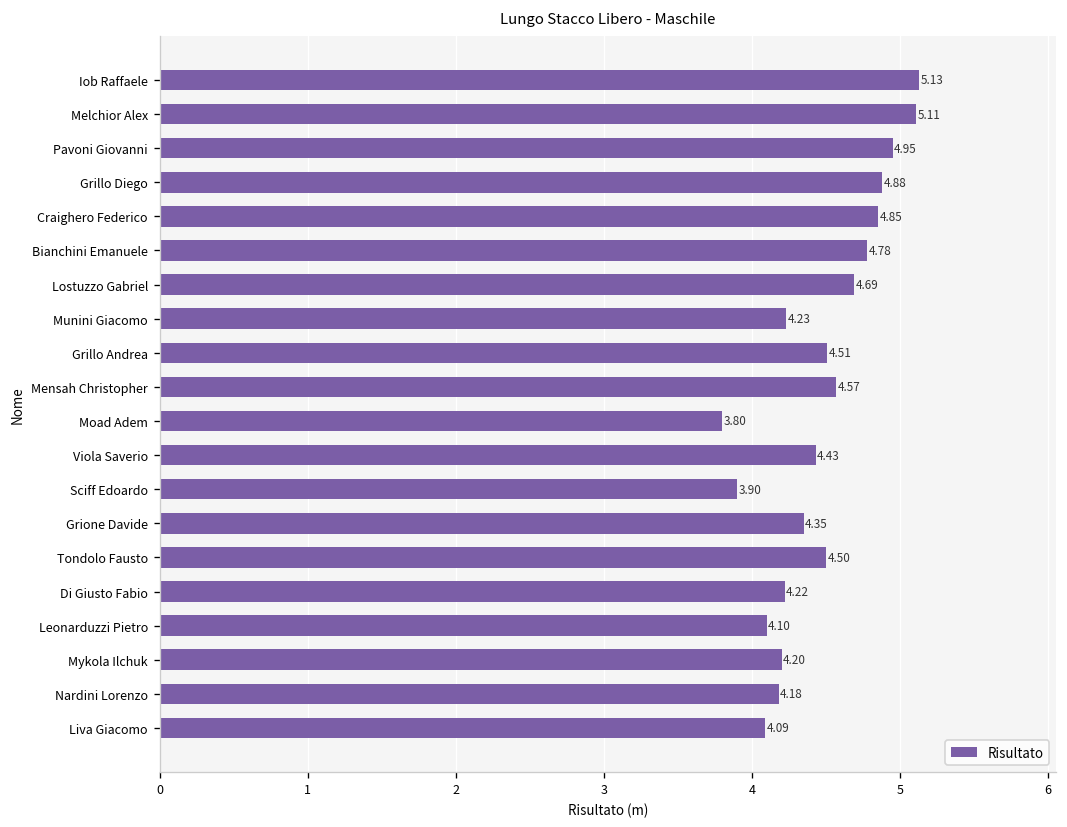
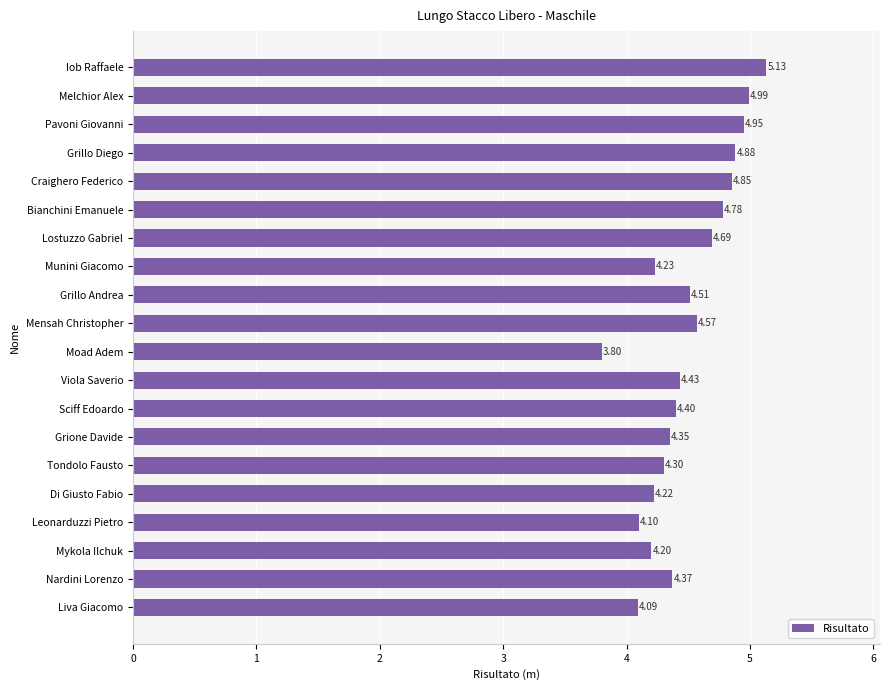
Melchior Alex: 5.11 -> 4.99
Sciff Edoardo: 3.90 -> 4.40
Tondolo Fausto: 4.50 -> 4.30
Nardini Lorenzo: 4.18 -> 4.37
